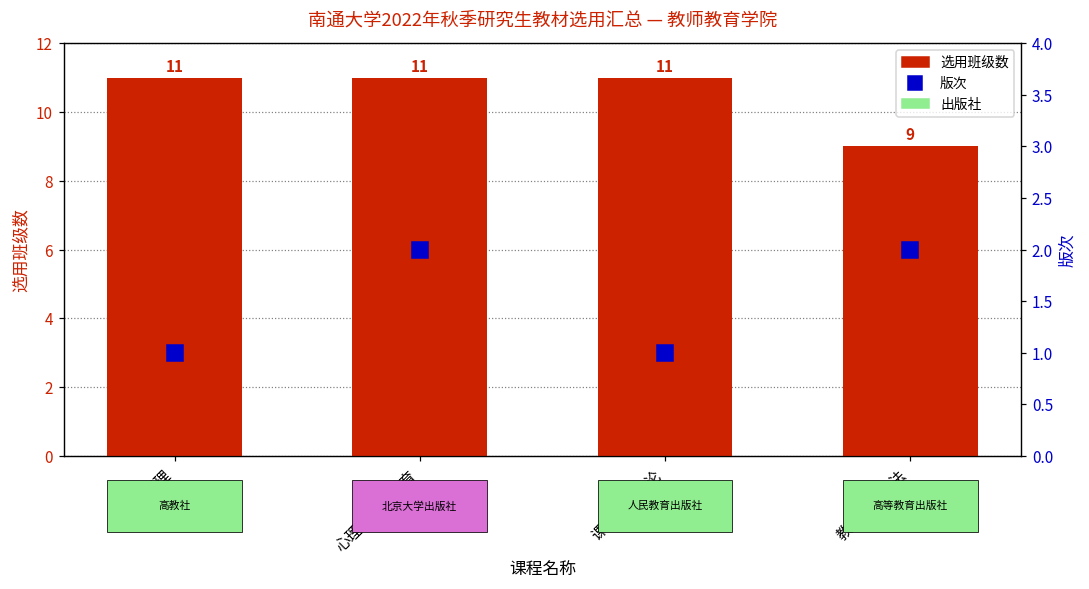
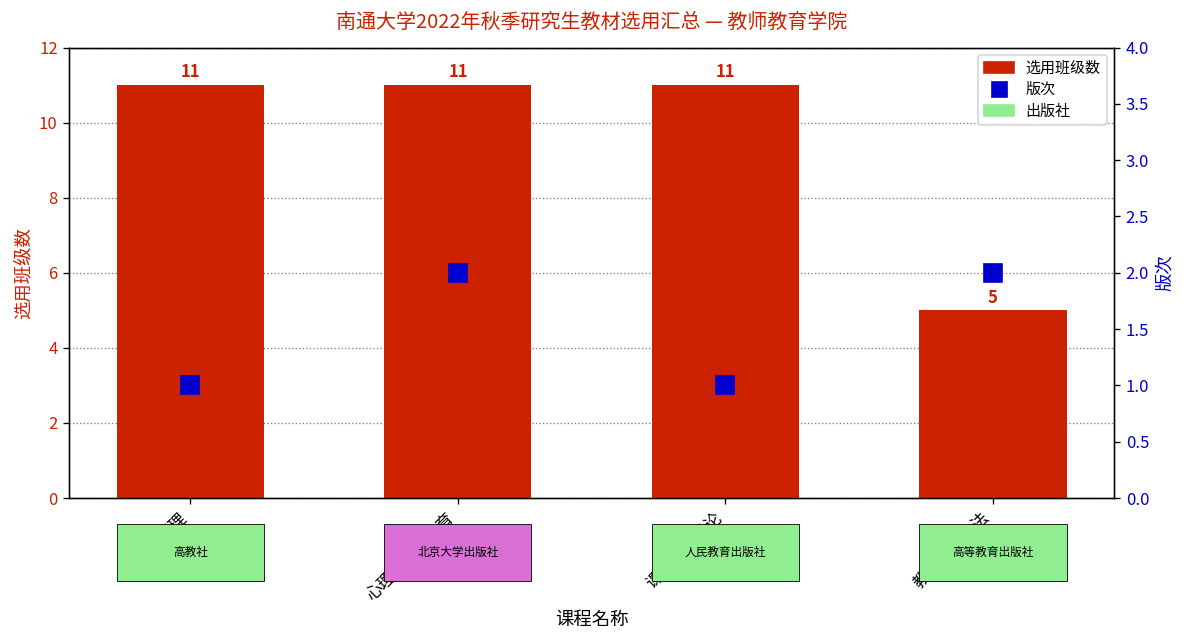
选用班级数, 教育研究方法: 9 -> 5
